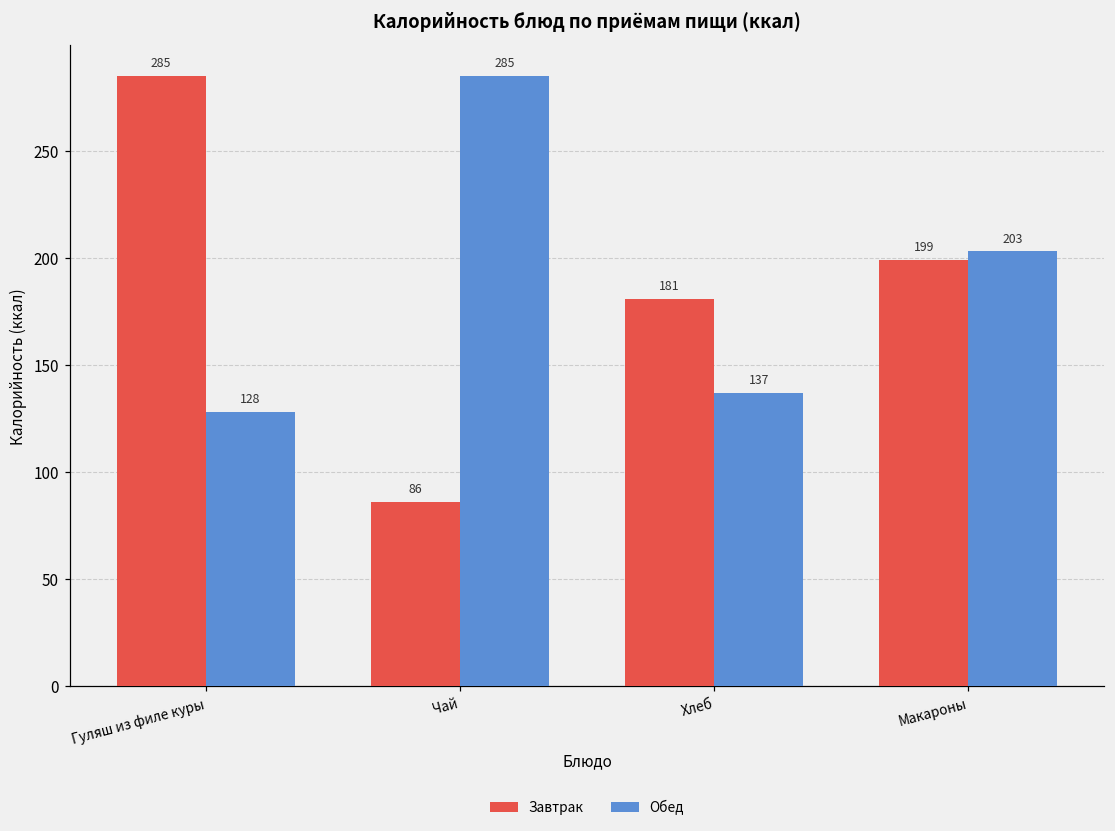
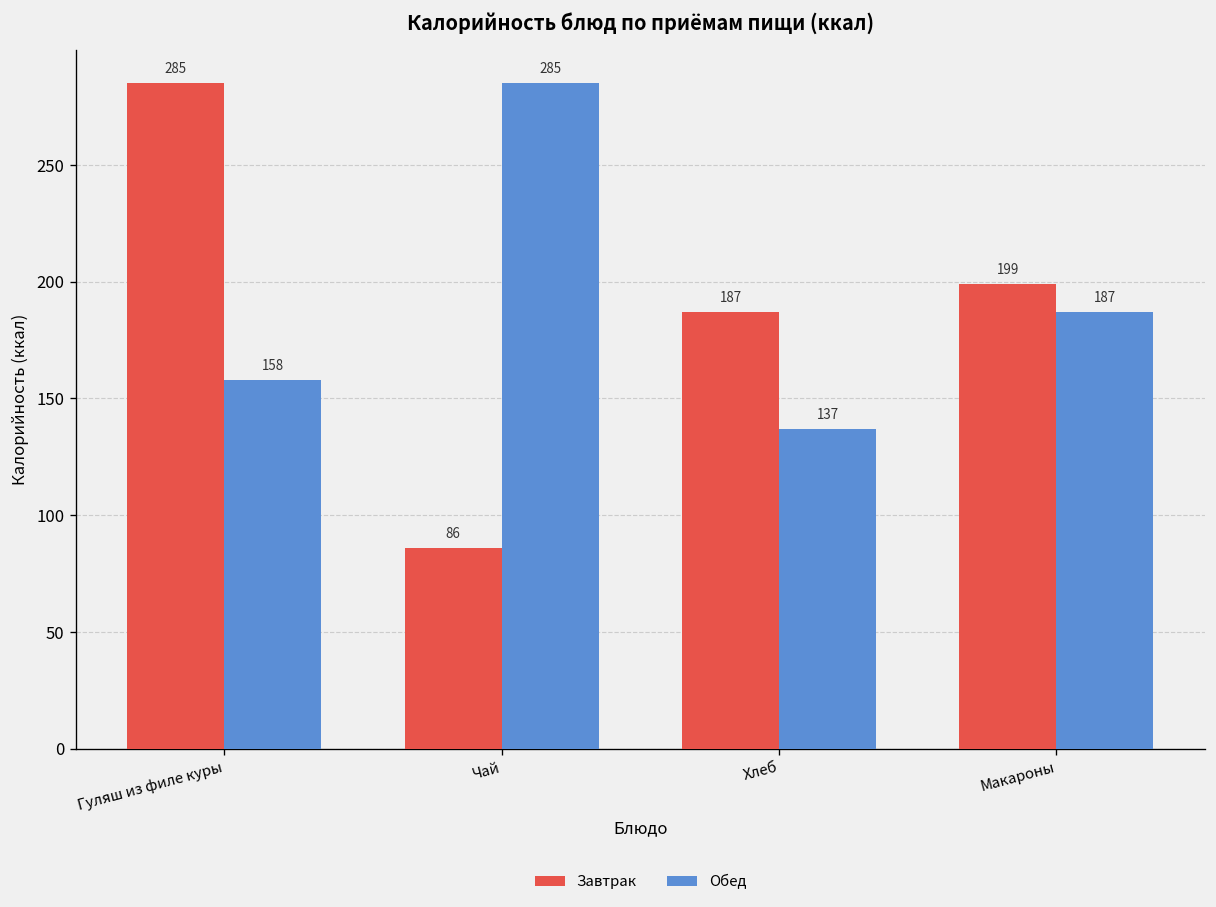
Обед, Гуляш из филе куры: 128 -> 158
Завтрак, Хлеб: 181 -> 187
Обед, Макароны: 203 -> 187
